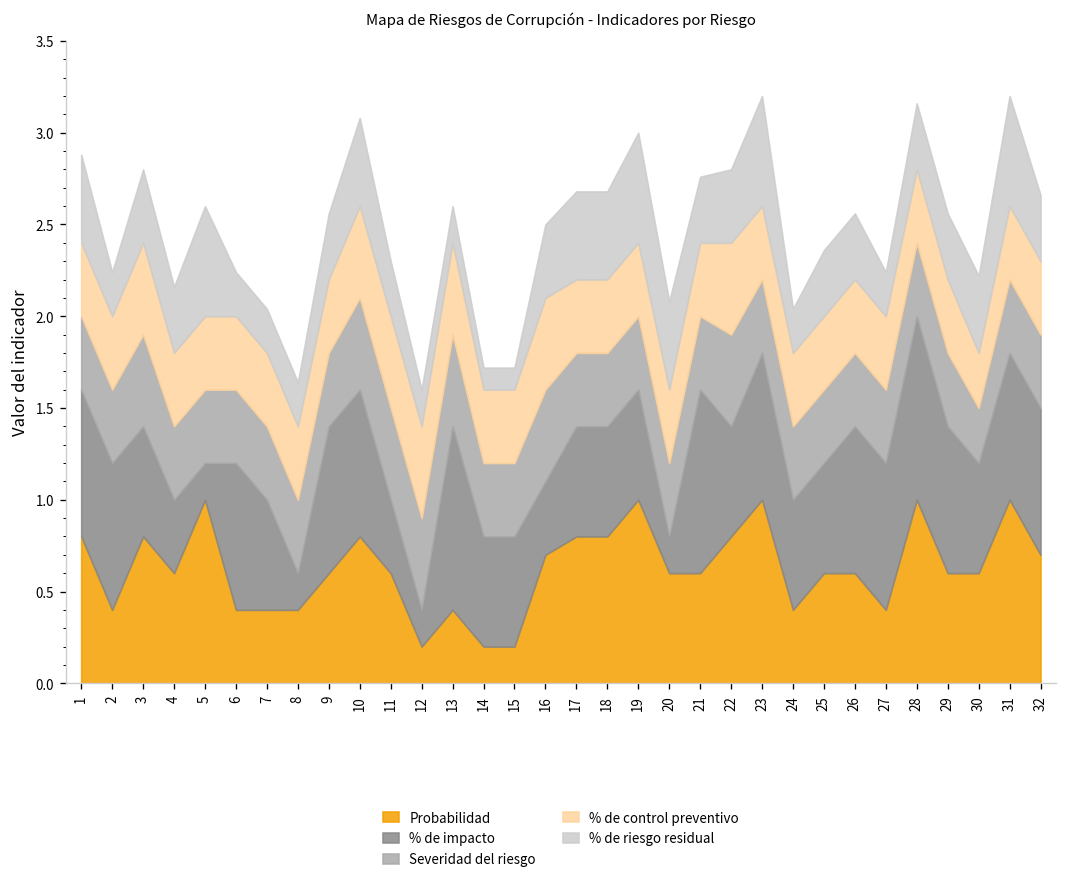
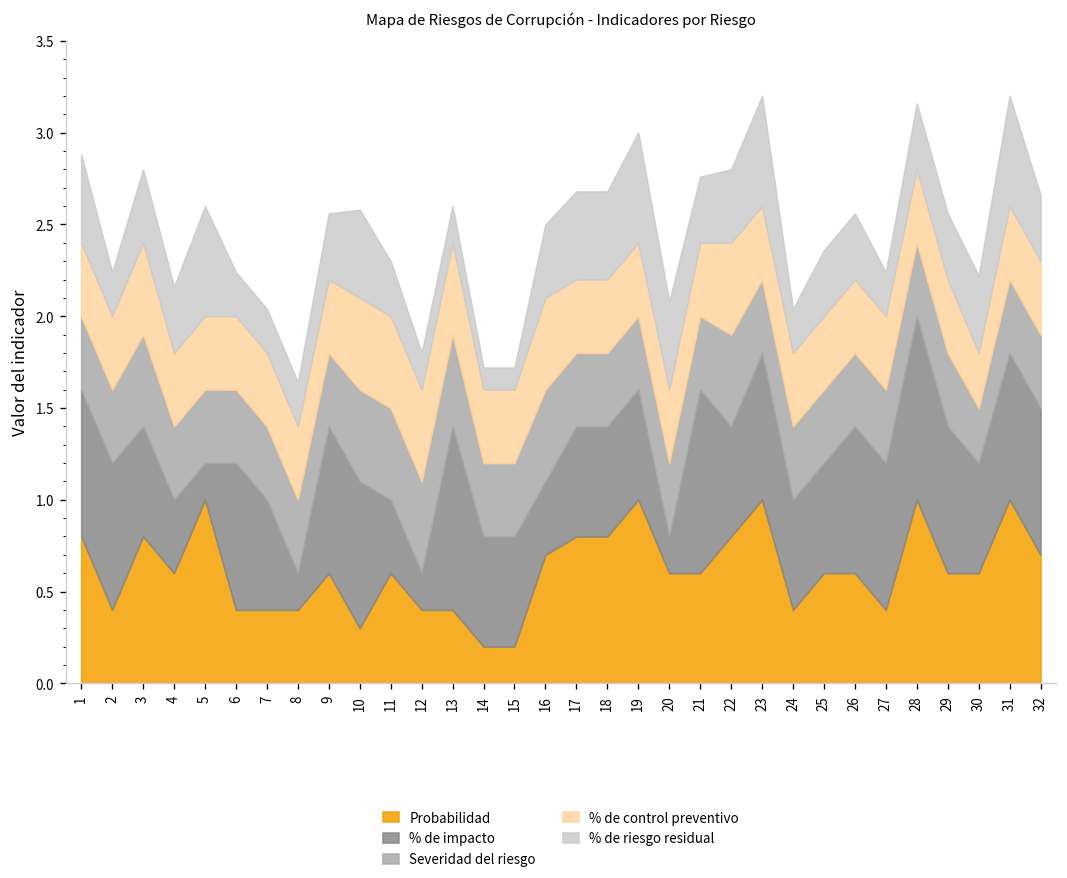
Probabilidad, 10: 0.8 -> 0.3
Probabilidad, 12: 0.2 -> 0.4
